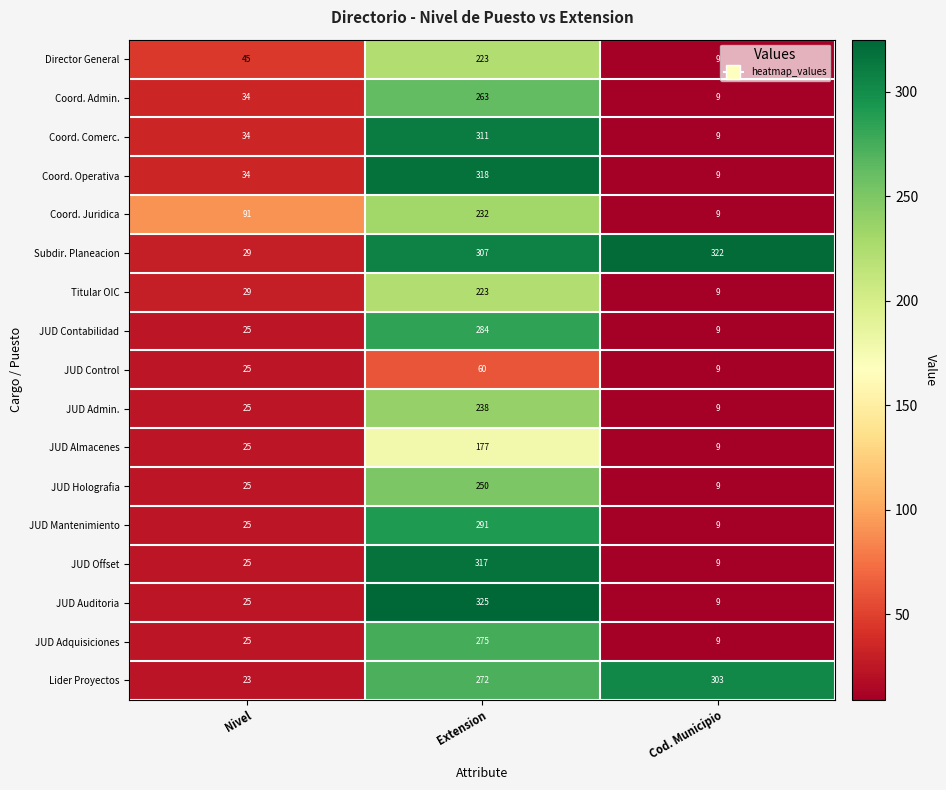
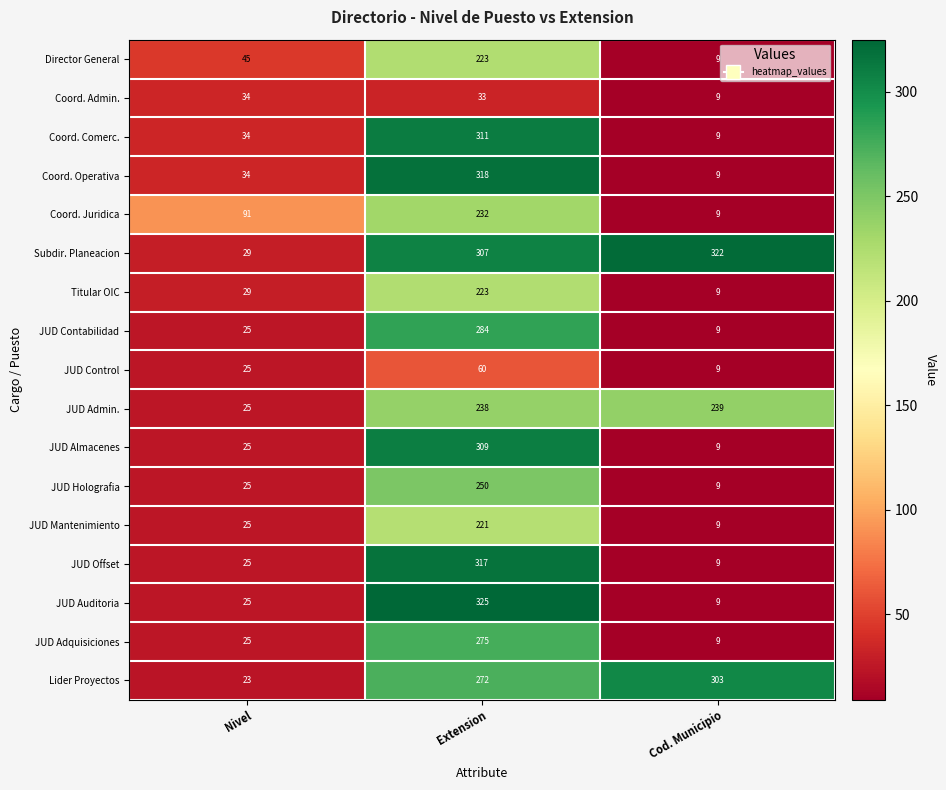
Coord. Admin., Extension: 263 -> 33
JUD Admin., Cod. Municipio: 9 -> 239
JUD Almacenes, Extension: 177 -> 309
JUD Mantenimiento, Extension: 291 -> 221
